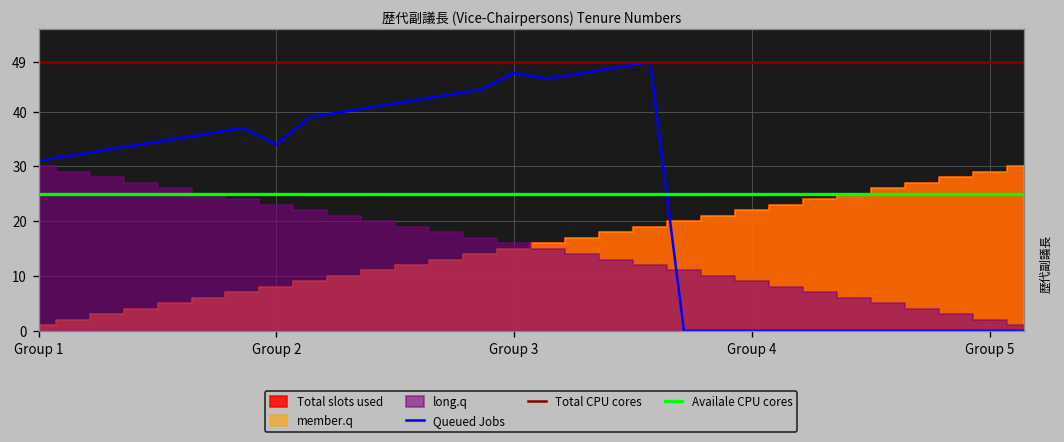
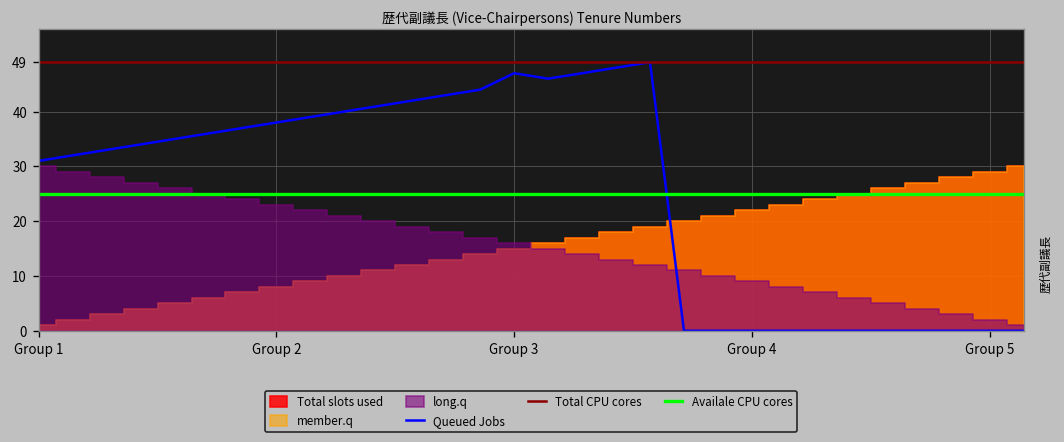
Queued Jobs, Group 2: 34 -> 38
